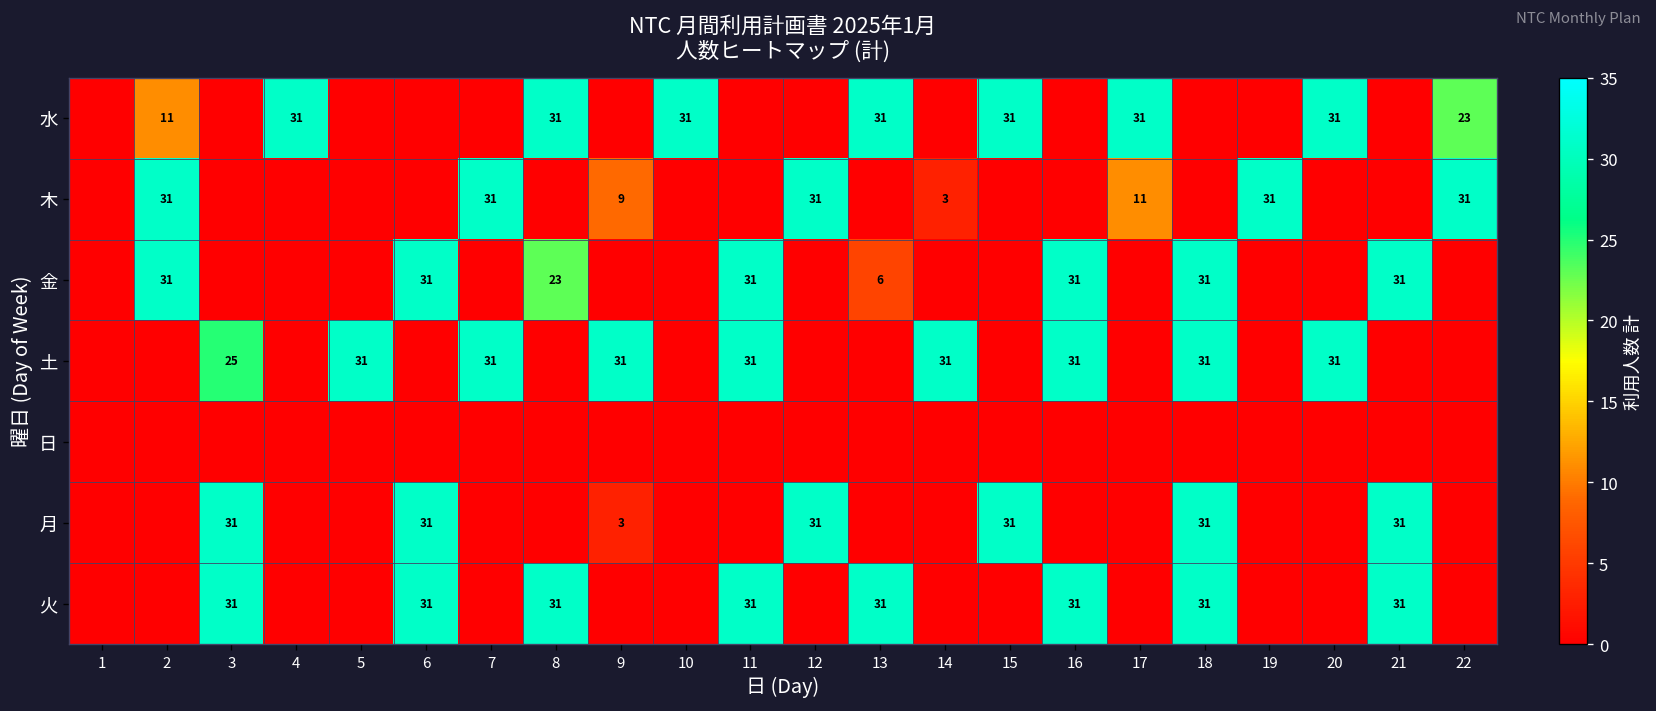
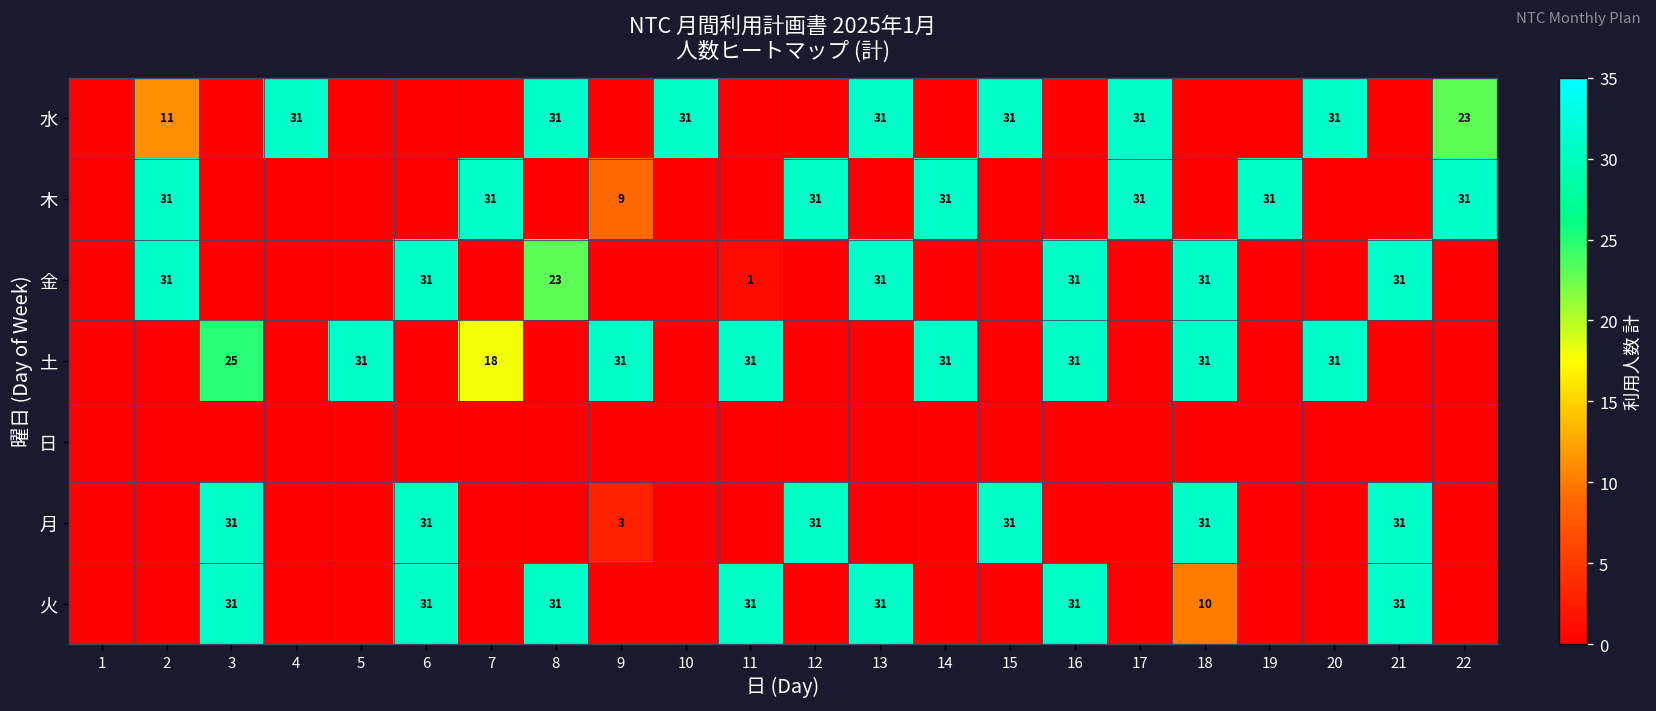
木, 14: 3 -> 31
木, 17: 11 -> 31
金, 11: 31 -> 1
金, 13: 6 -> 31
土, 7: 31 -> 18
火, 18: 31 -> 10
